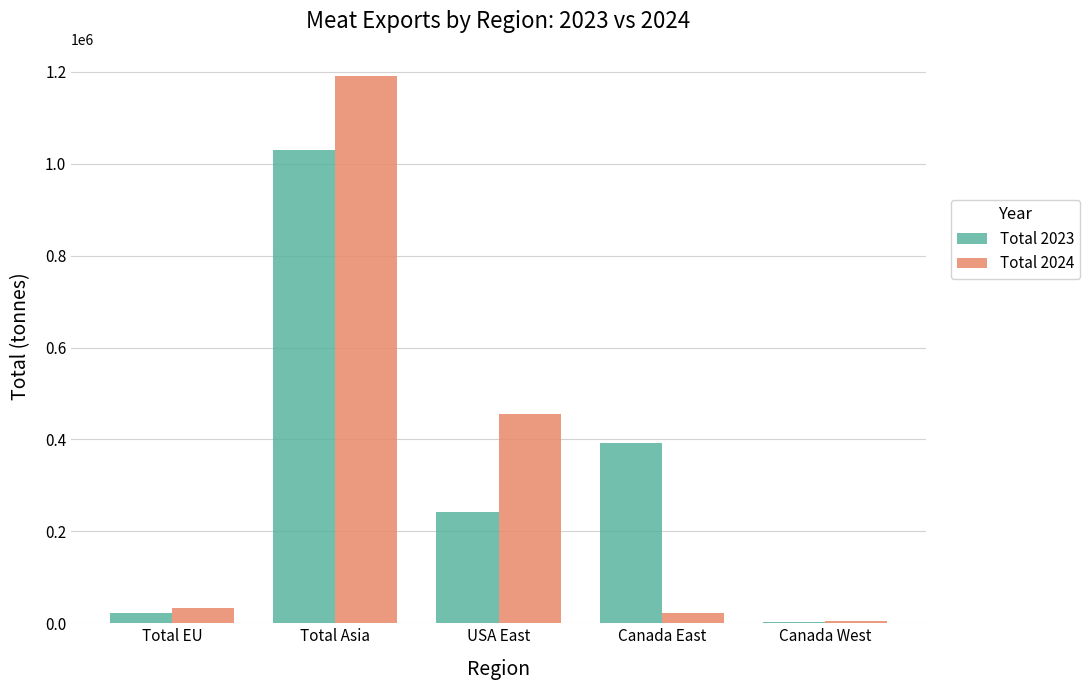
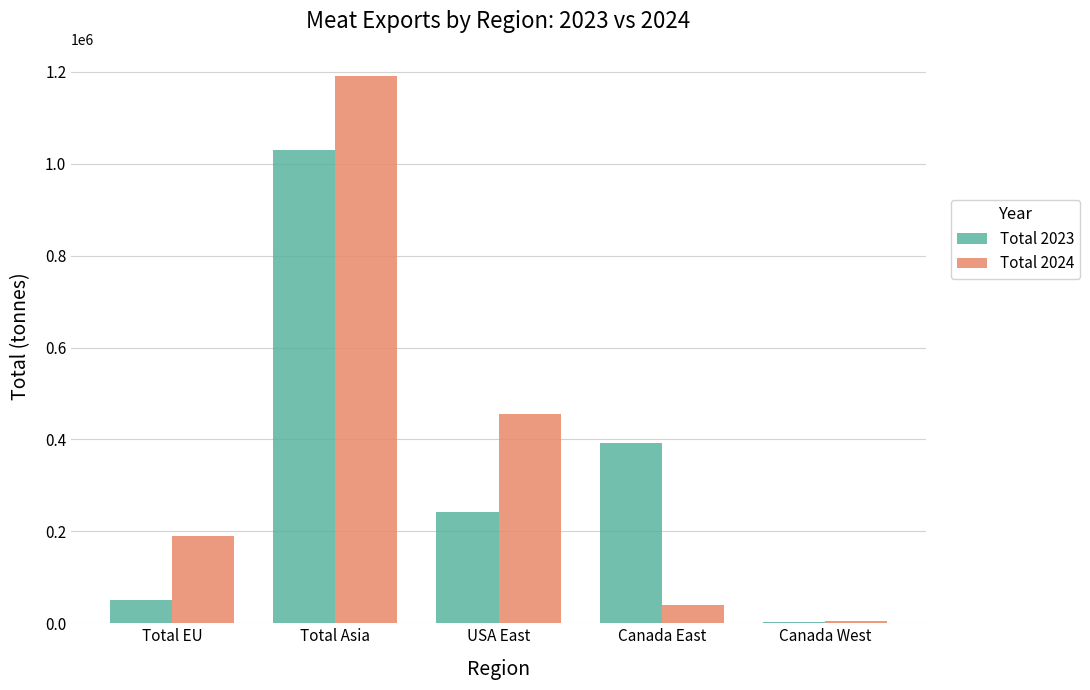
Total 2023, Total EU: 20000 -> 50000
Total 2024, Total EU: 30000 -> 190000
Total 2024, Canada East: 20000 -> 40000
